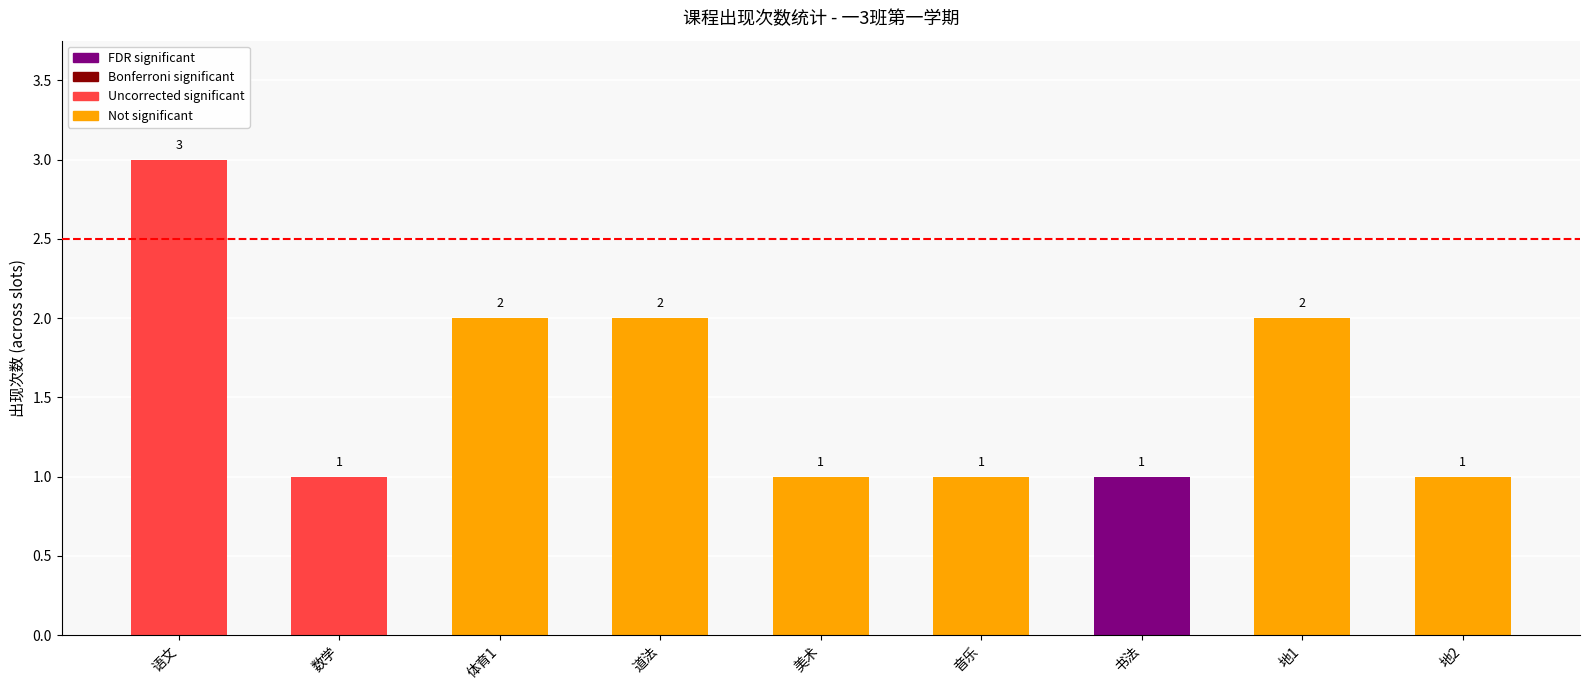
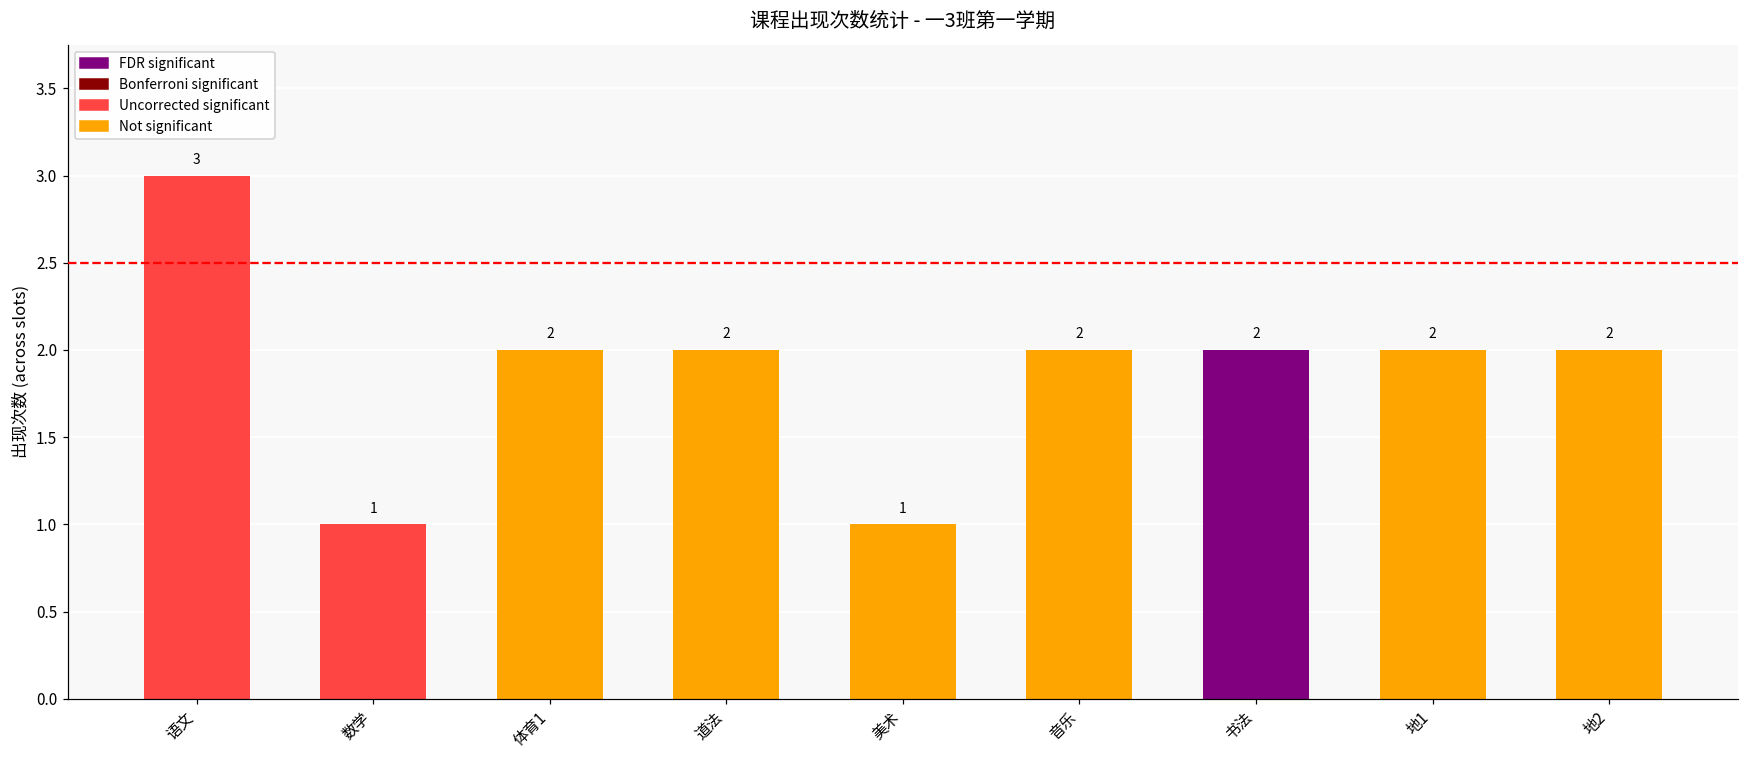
音乐: 1 -> 2
书法: 1 -> 2
地2: 1 -> 2
